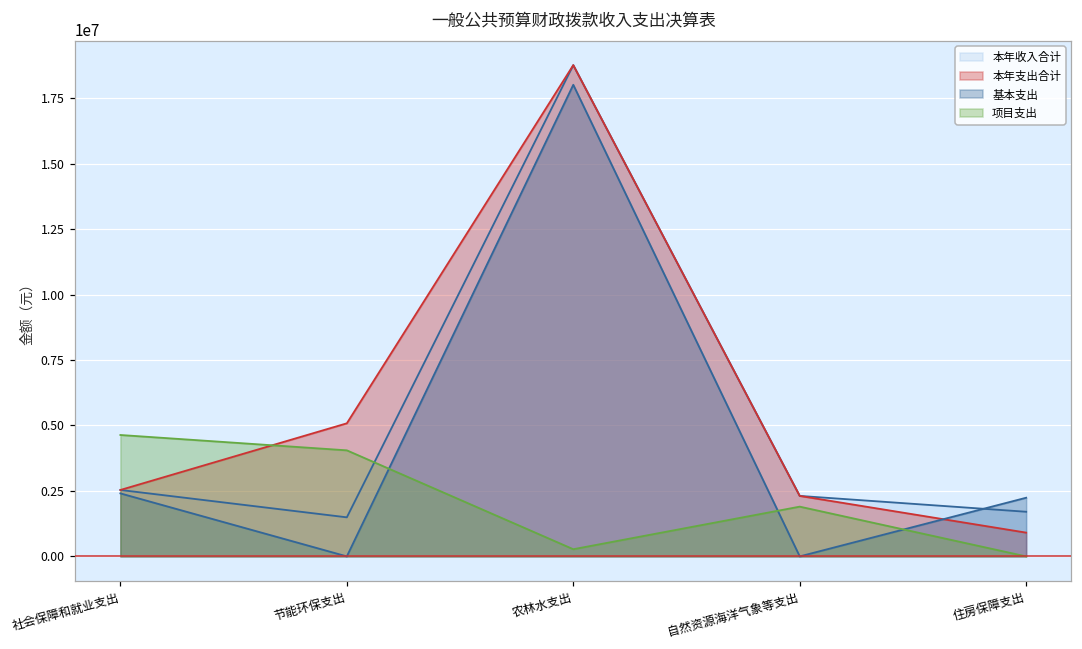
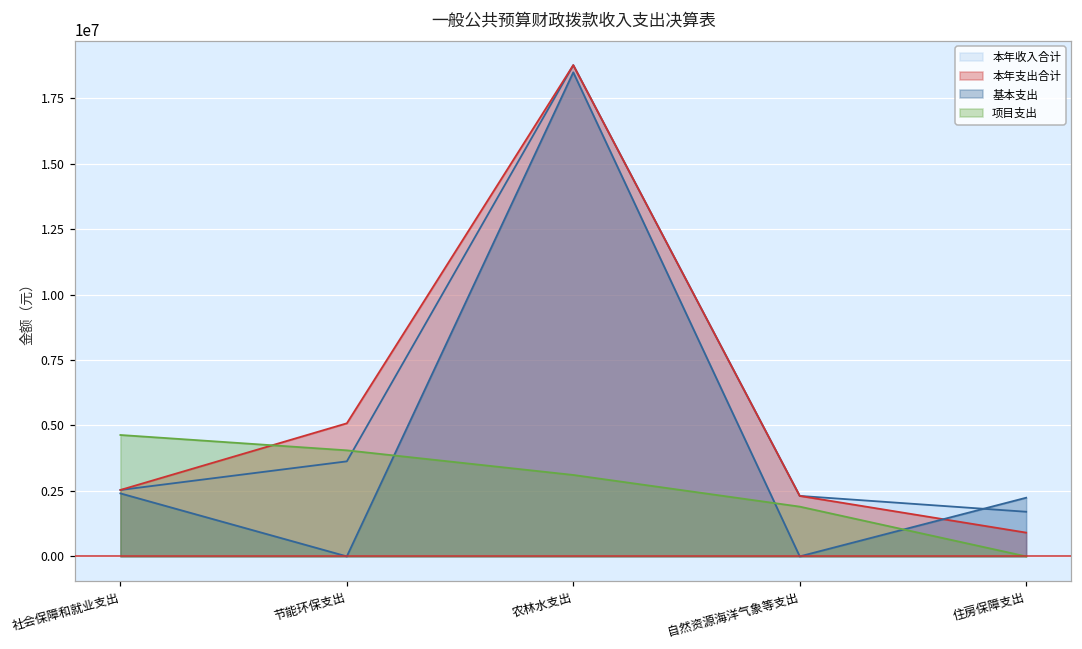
本年收入合计, 节能环保支出: 1500000 -> 3600000
基本支出, 农林水支出: 18000000 -> 18500000
项目支出, 农林水支出: 300000 -> 3100000
